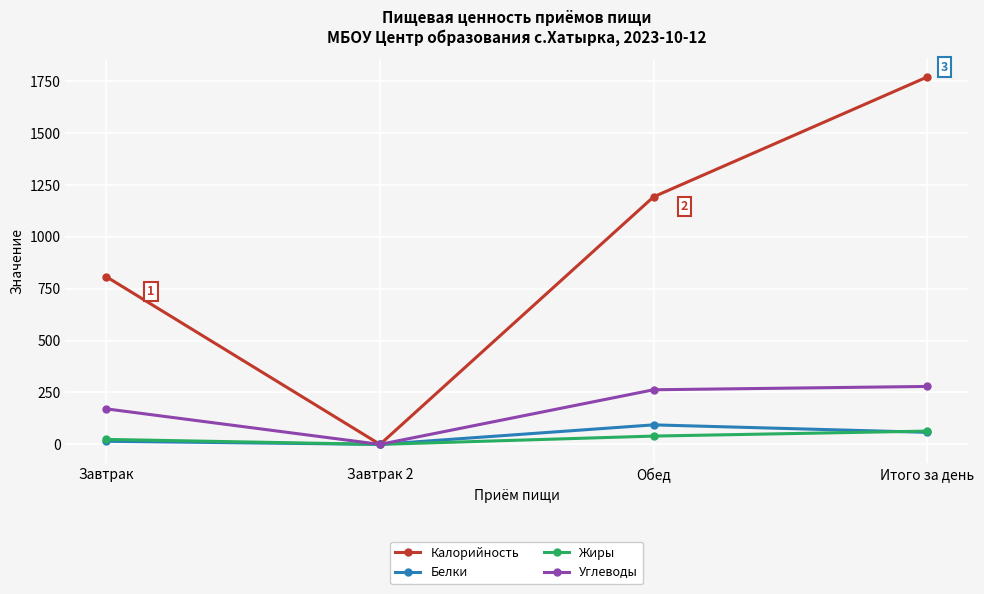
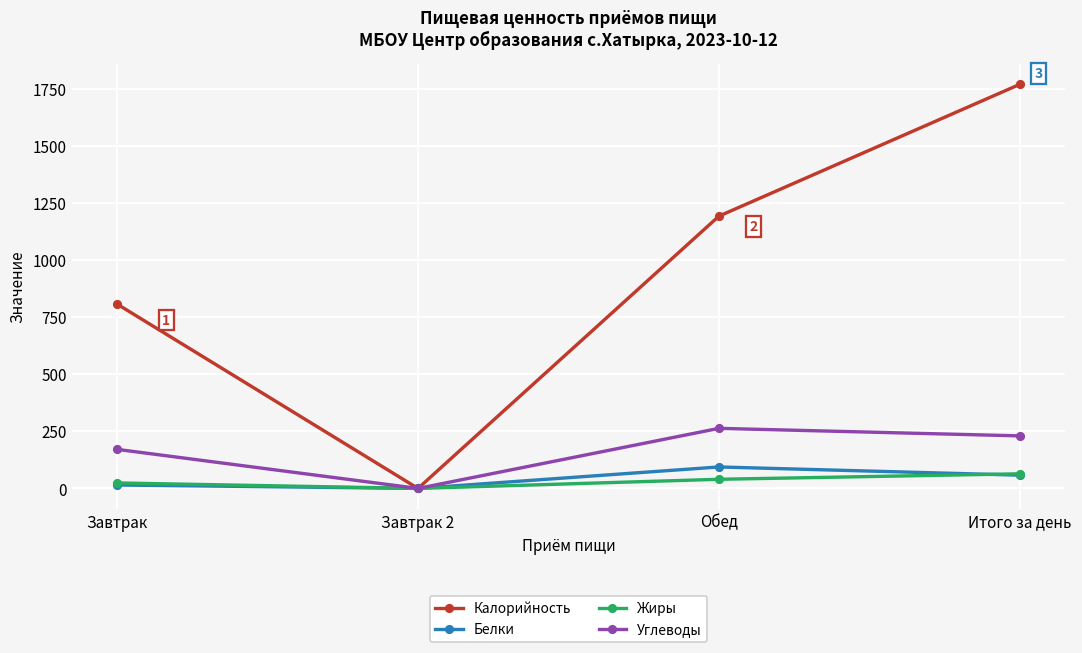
Углеводы, Итого за день: 280 -> 230
